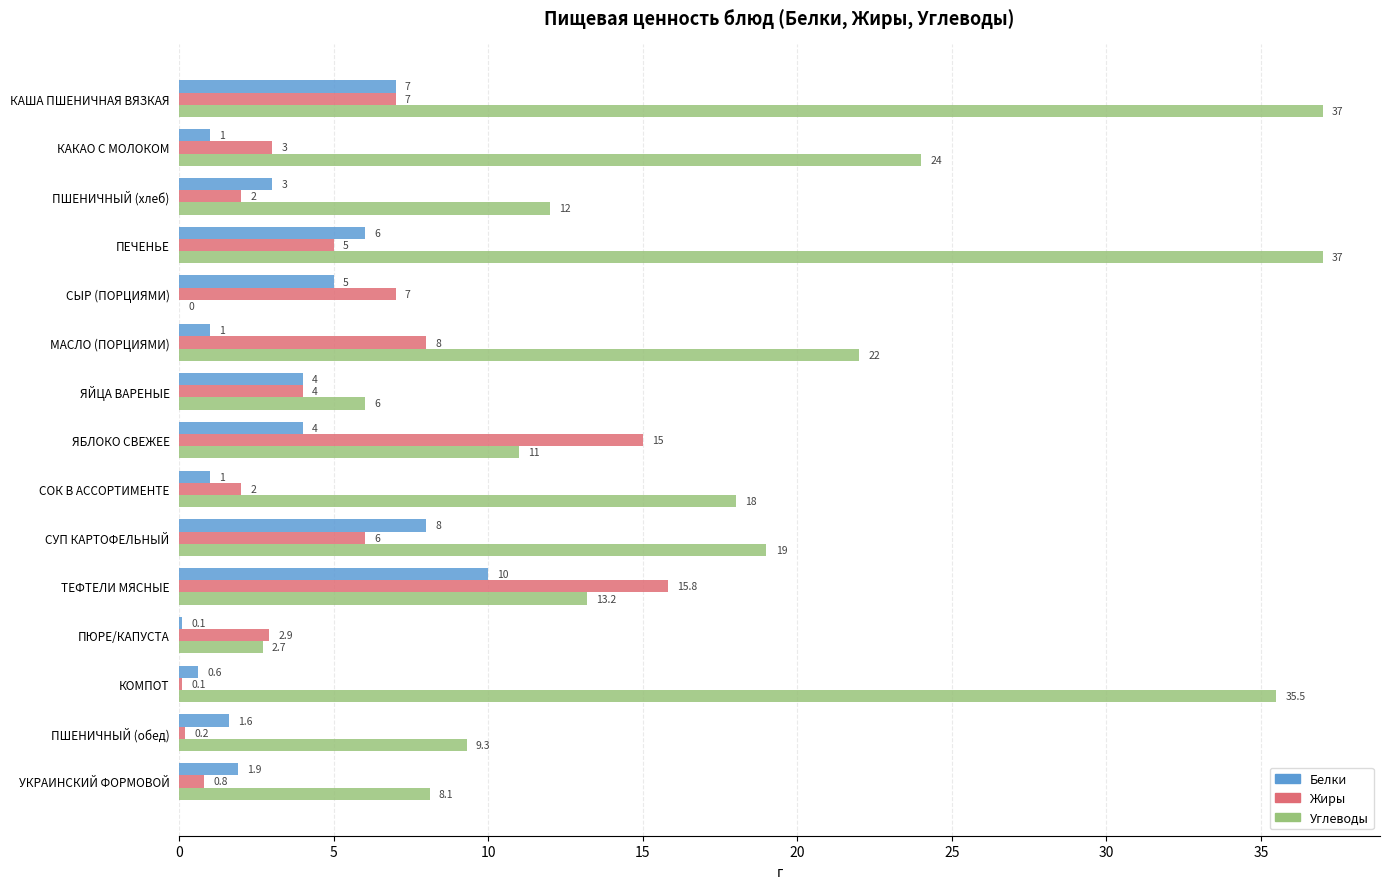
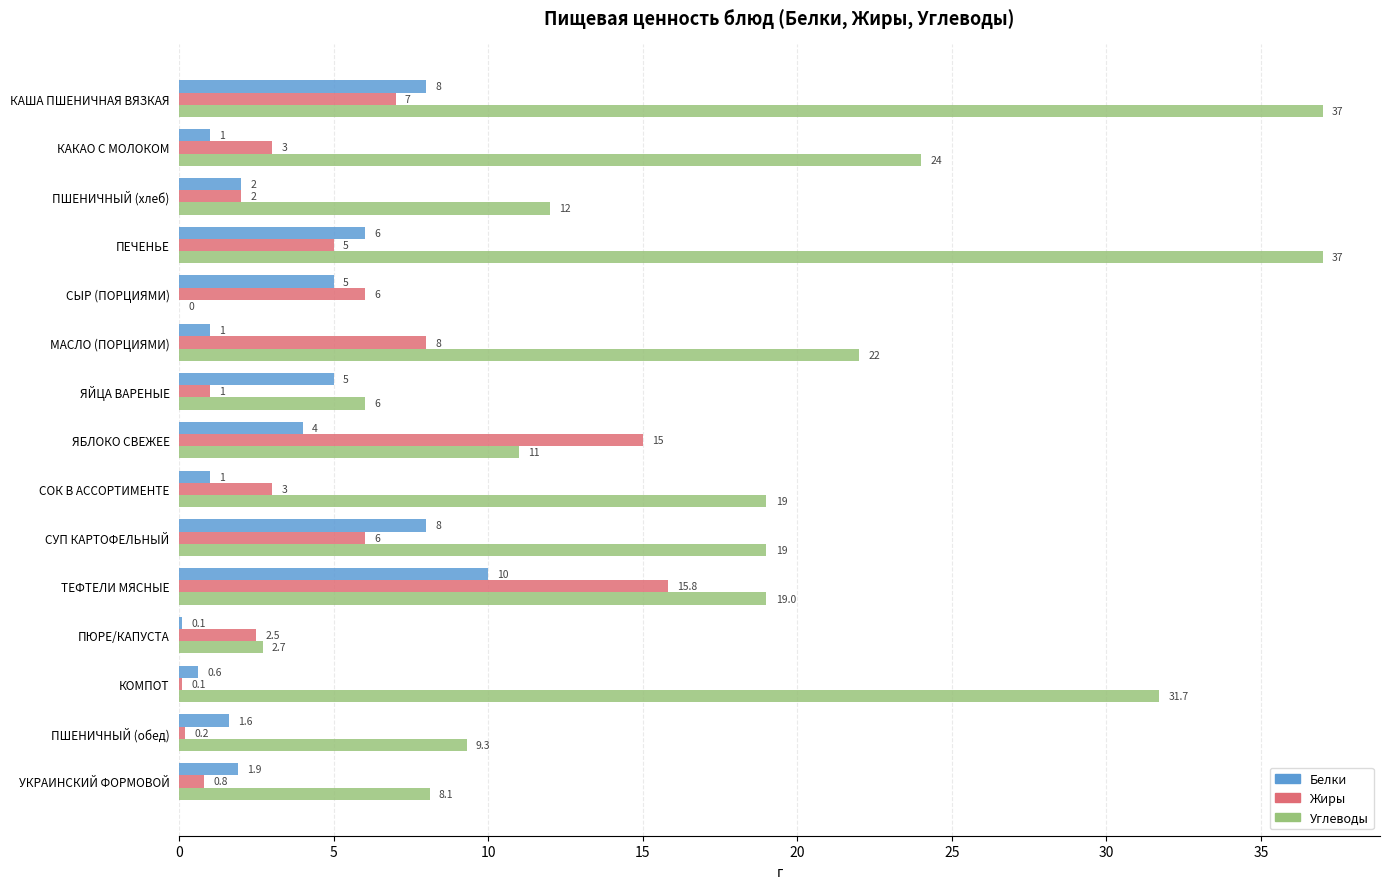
Белки, КАША ПШЕНИЧНАЯ ВЯЗКАЯ: 7 -> 8
Белки, ПШЕНИЧНЫЙ (хлеб): 3 -> 2
Жиры, СЫР (ПОРЦИЯМИ): 7 -> 6
Белки, ЯЙЦА ВАРЕНЫЕ: 4 -> 5
Жиры, ЯЙЦА ВАРЕНЫЕ: 4 -> 1
Жиры, СОК В АССОРТИМЕНТЕ: 2 -> 3
Углеводы, СОК В АССОРТИМЕНТЕ: 18 -> 19
Углеводы, ТЕФТЕЛИ МЯСНЫЕ: 13.2 -> 19.0
Жиры, ПЮРЕ/КАПУСТА: 2.9 -> 2.5
Углеводы, КОМПОТ: 35.5 -> 31.7
